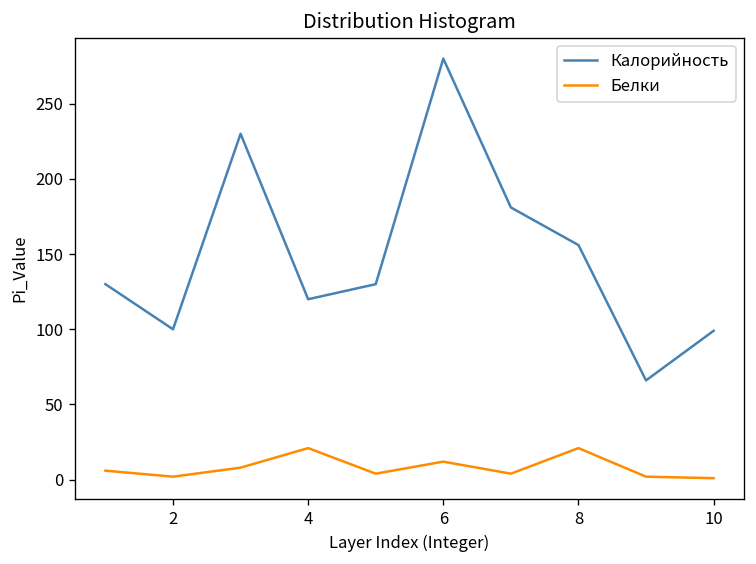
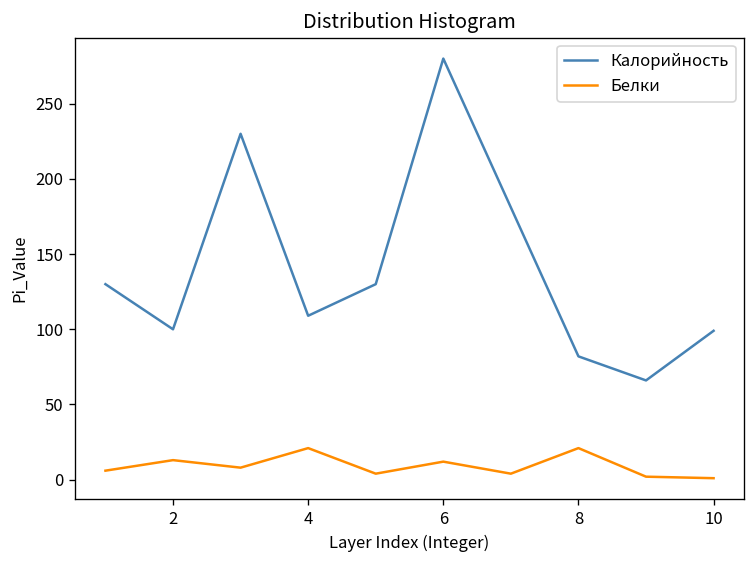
Белки, 2: 2 -> 13
Калорийность, 4: 120 -> 109
Калорийность, 8: 156 -> 82
